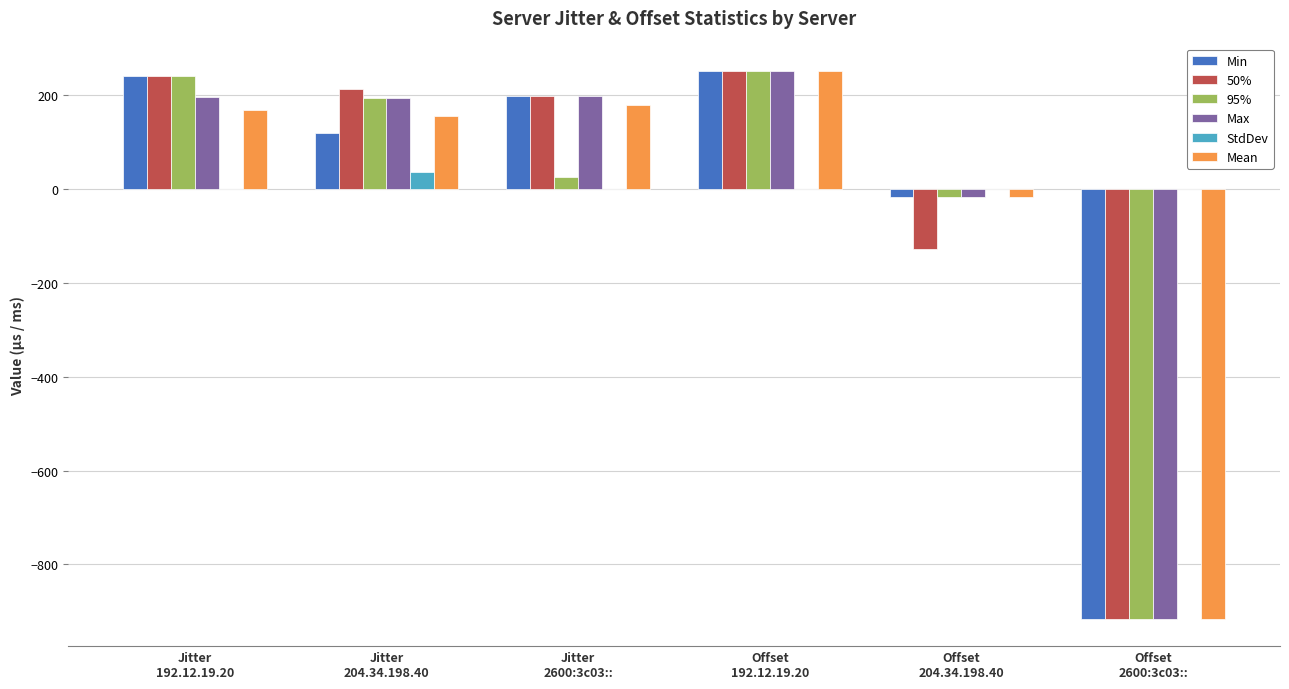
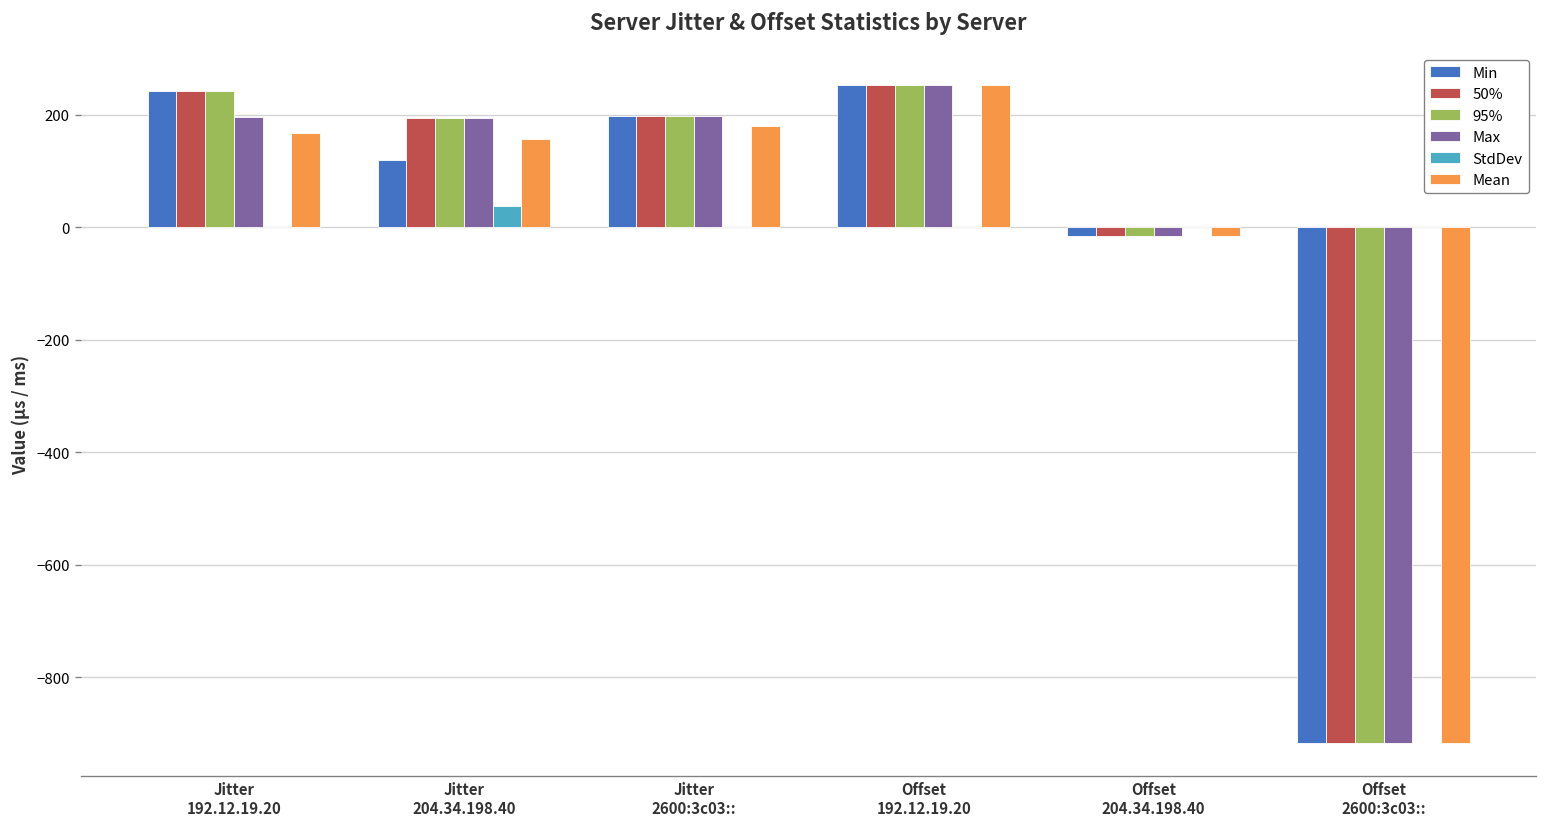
50%, Jitter 204.34.198.40: 210 -> 190
95%, Jitter 2600:3c03::: 30 -> 200
50%, Offset 204.34.198.40: -130 -> -20
